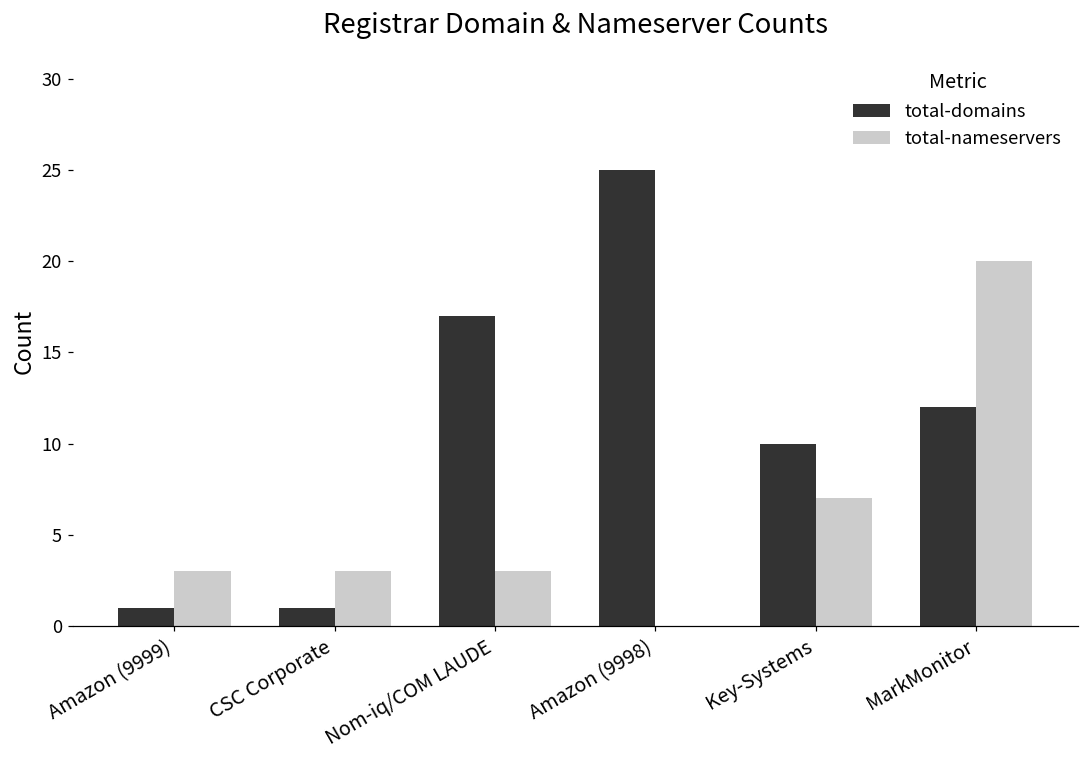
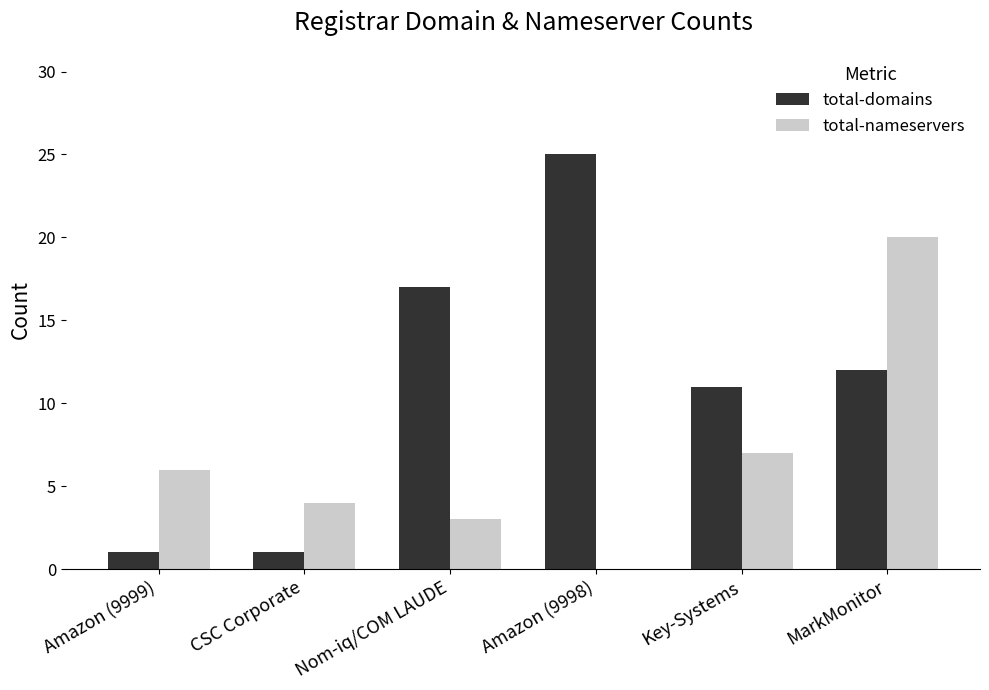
total-nameservers, Amazon (9999): 3 -> 6
total-nameservers, CSC Corporate: 3 -> 4
total-domains, Key-Systems: 10 -> 11
